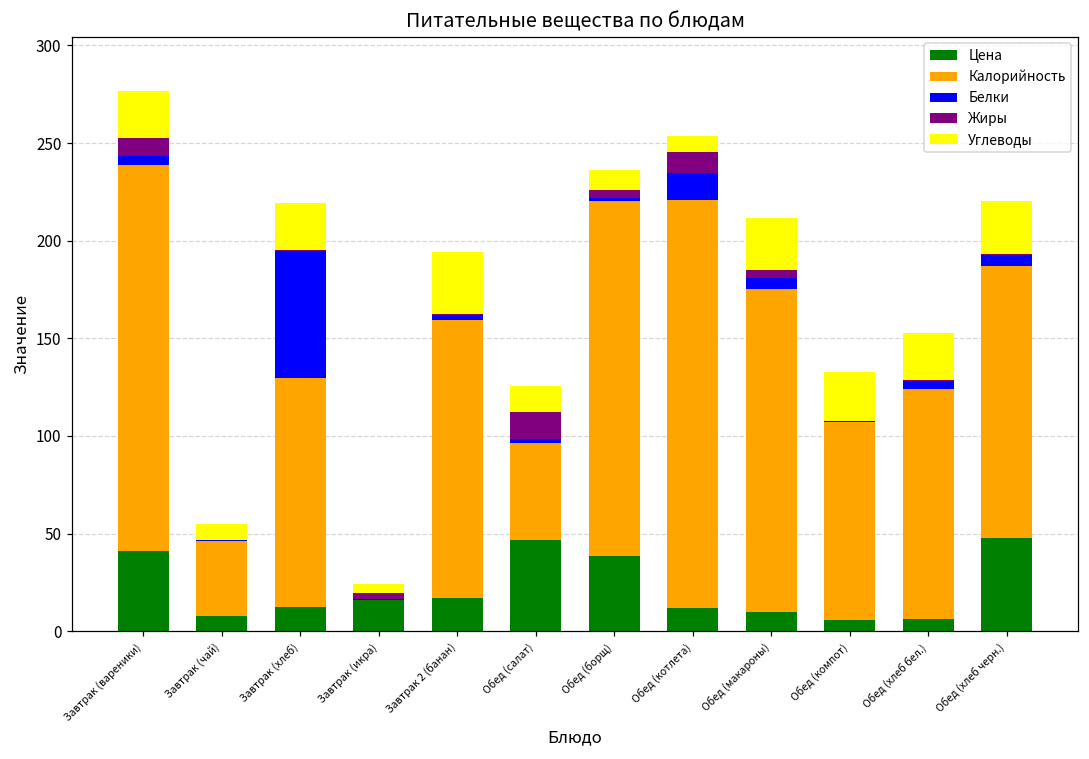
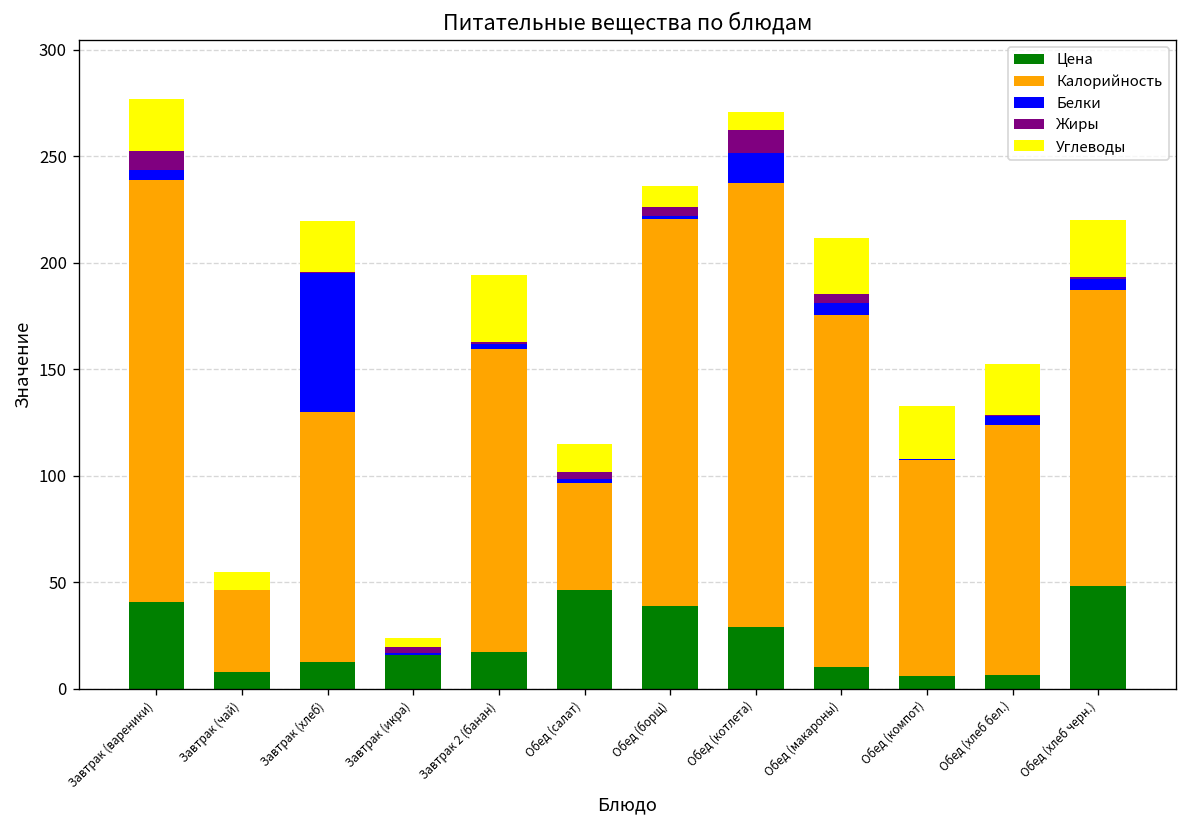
Жиры, Обед (салат): 14 -> 3
Цена, Обед (котлета): 12 -> 29
